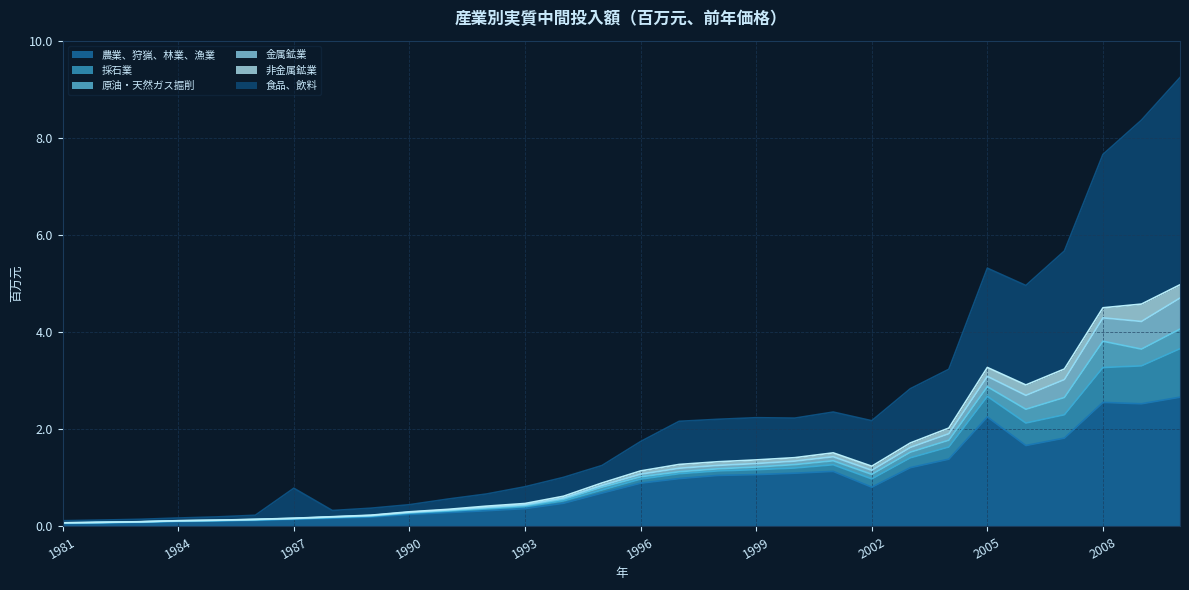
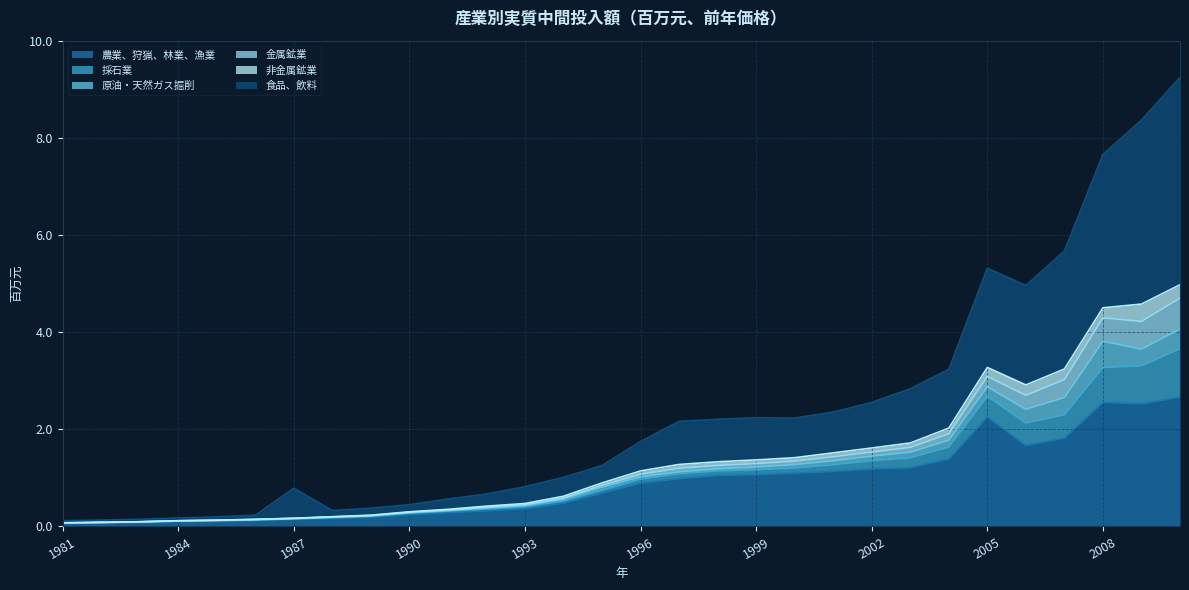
農業、狩猟、林業、漁業, 2002: 0.8 -> 1.2
